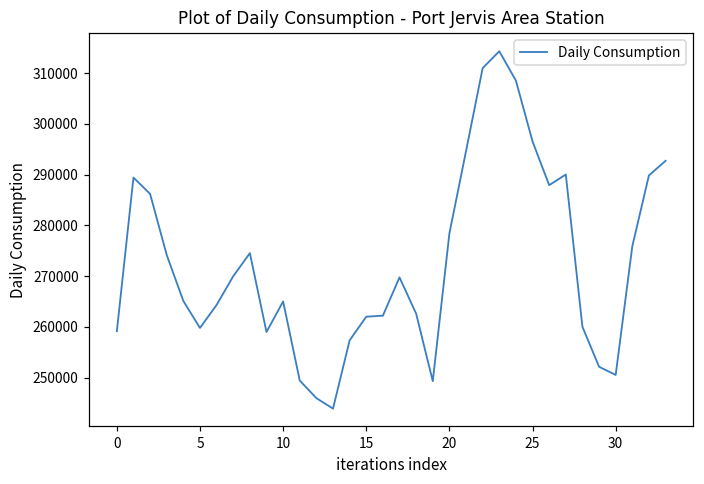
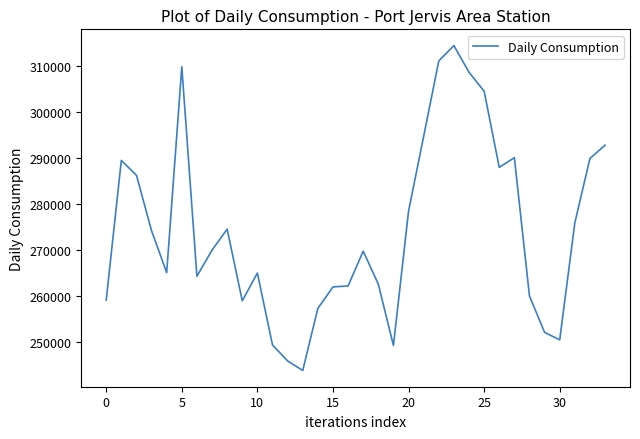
5: 260000 -> 310000
25: 297000 -> 304000
